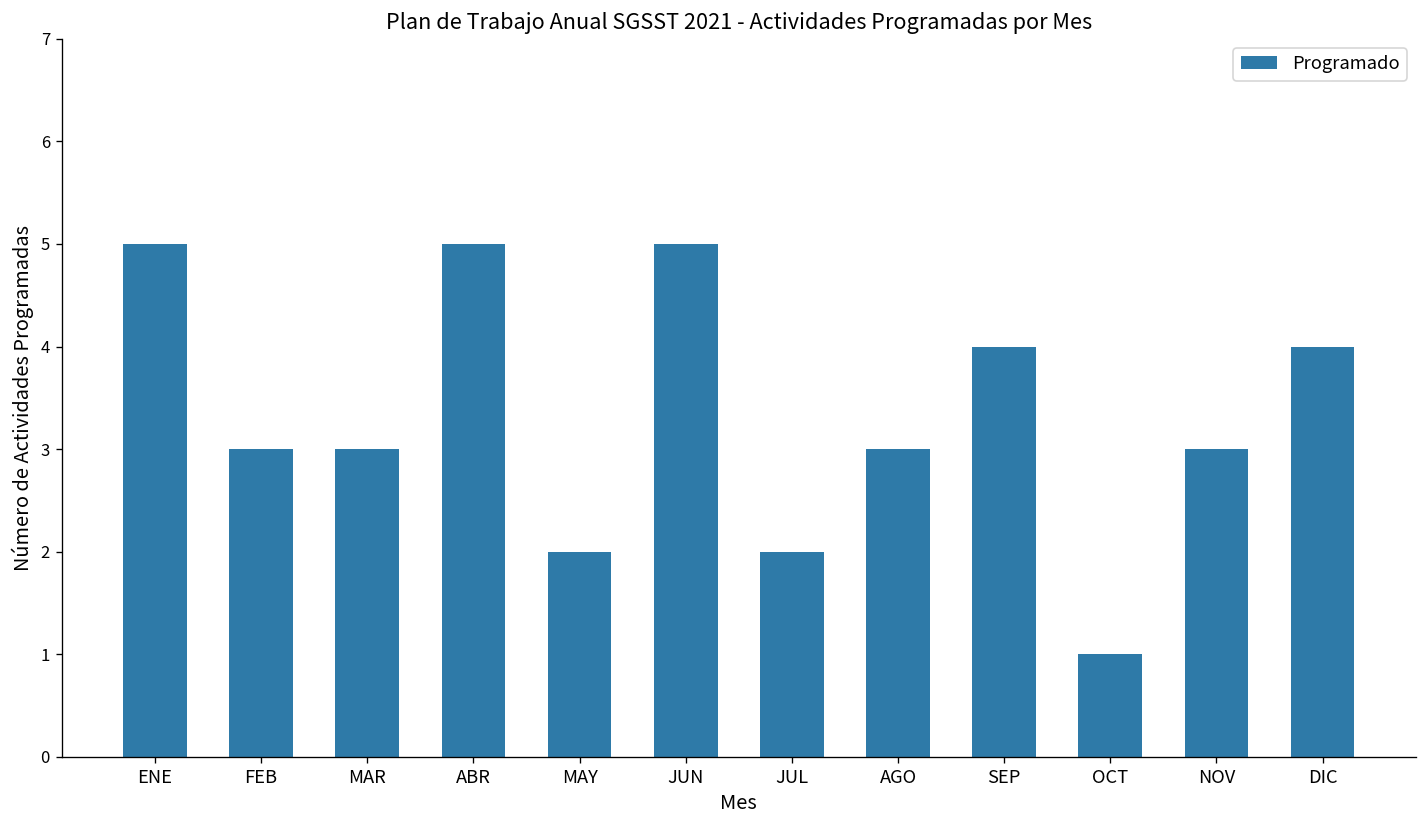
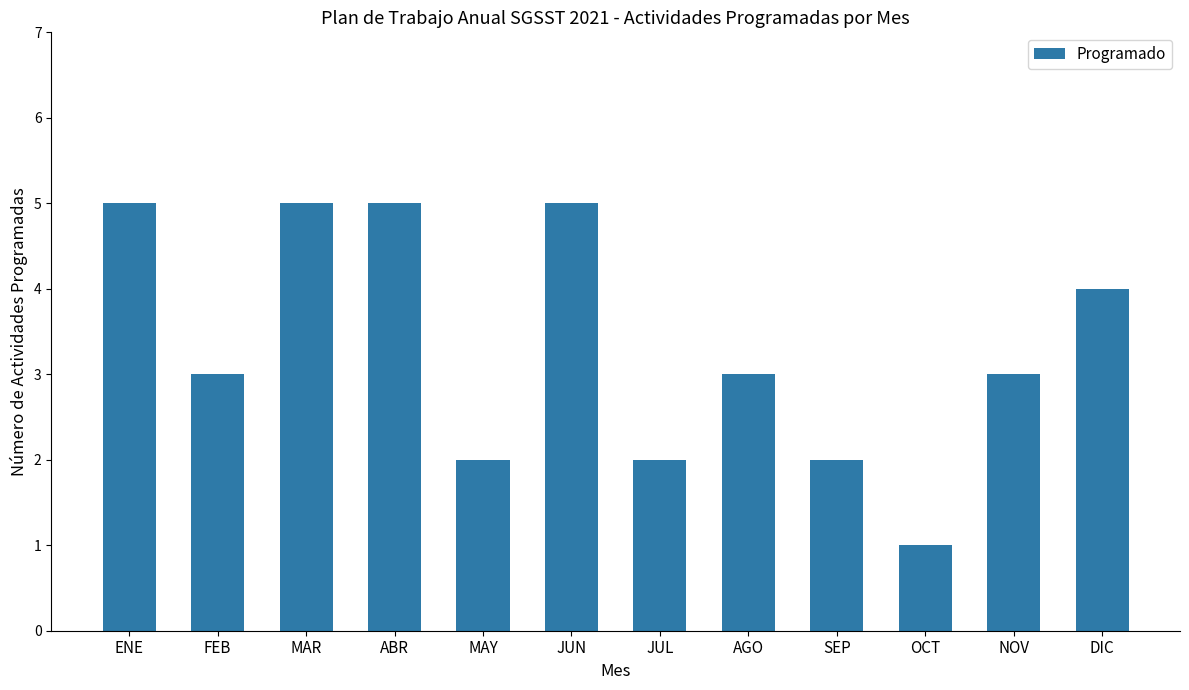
MAR: 3 -> 5
SEP: 4 -> 2
